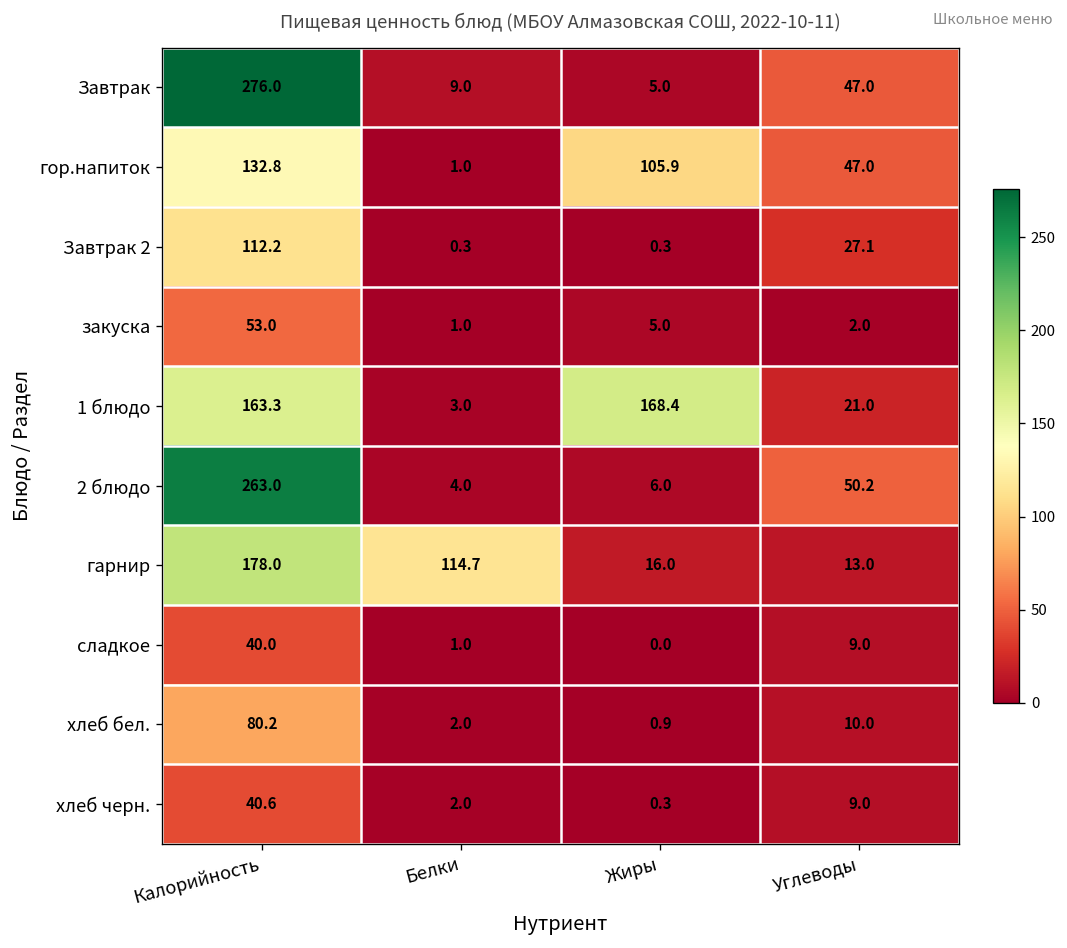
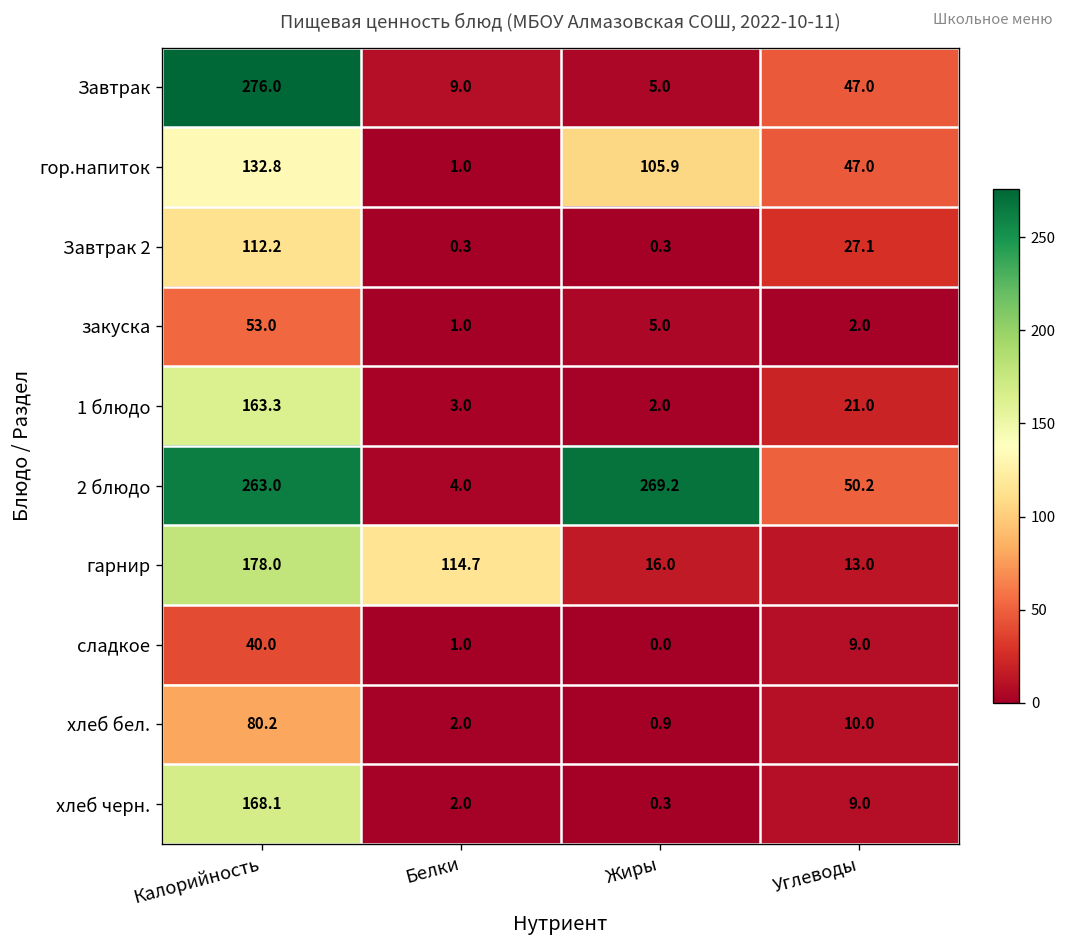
1 блюдо, Жиры: 168.4 -> 2.0
2 блюдо, Жиры: 6.0 -> 269.2
хлеб черн., Калорийность: 40.6 -> 168.1
